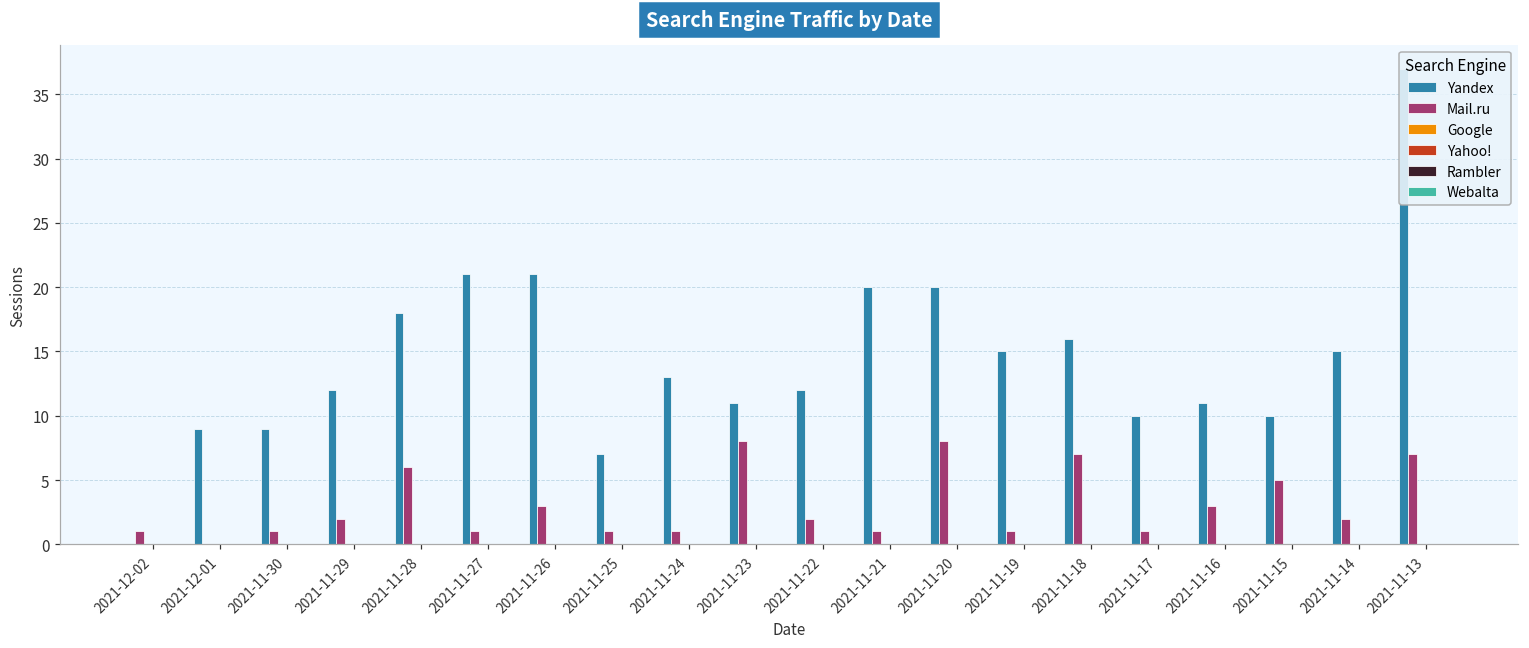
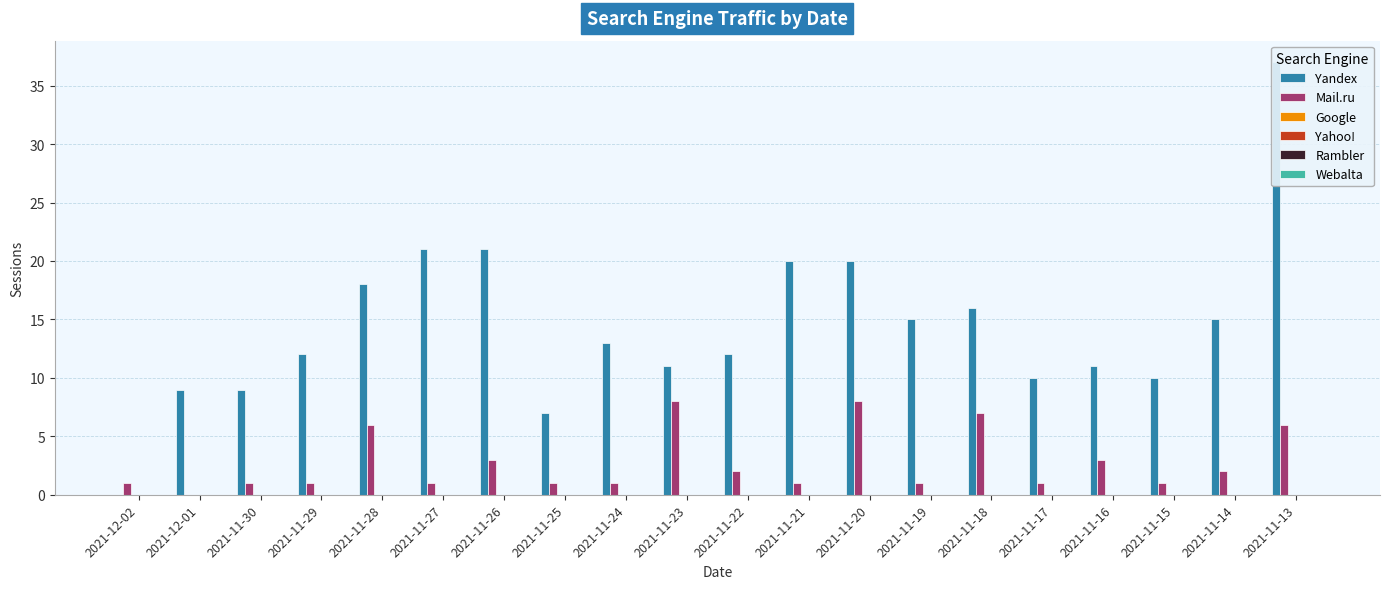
Mail.ru, 2021-11-29: 2 -> 1
Mail.ru, 2021-11-15: 5 -> 1
Mail.ru, 2021-11-13: 7 -> 6
